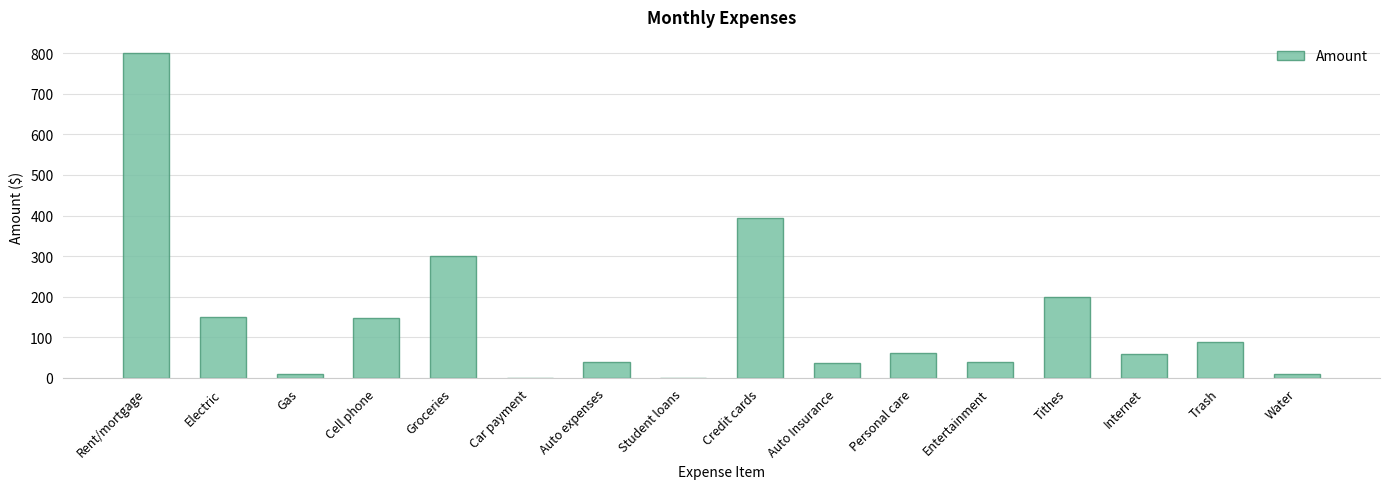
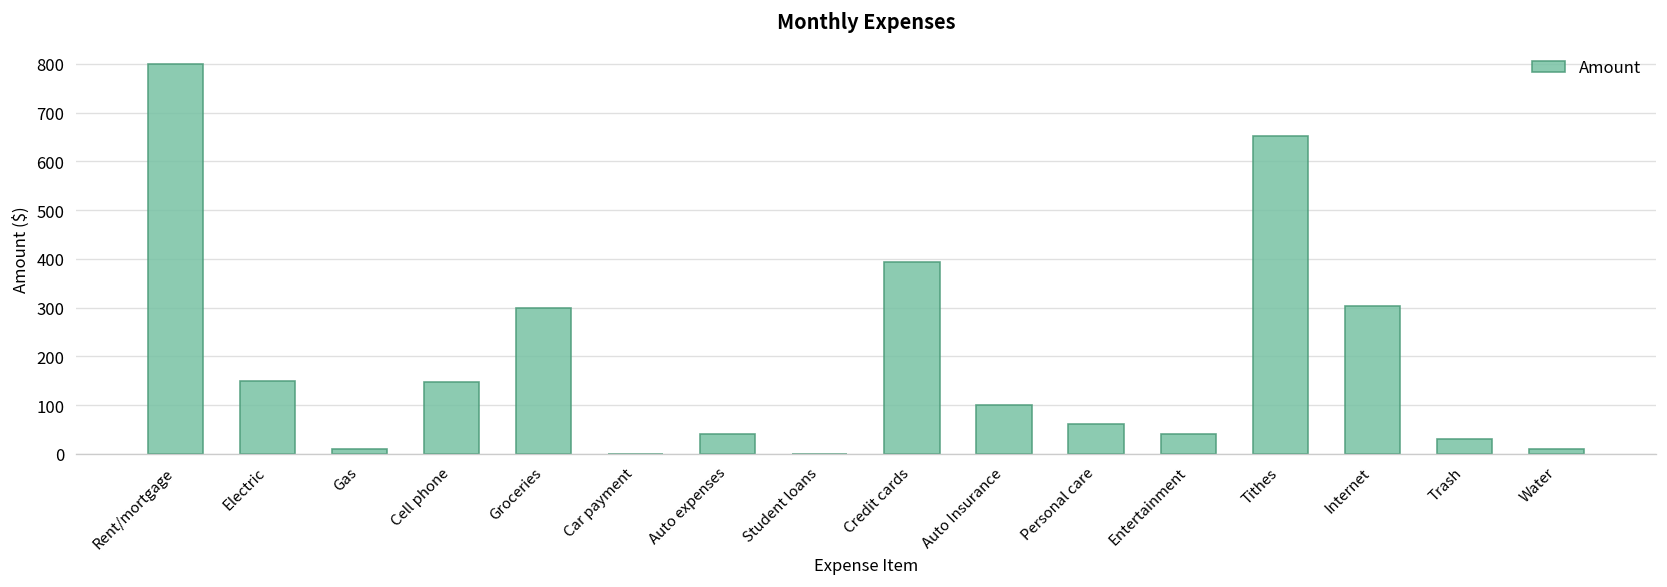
Auto Insurance: 40 -> 100
Tithes: 200 -> 650
Internet: 60 -> 300
Trash: 90 -> 30
